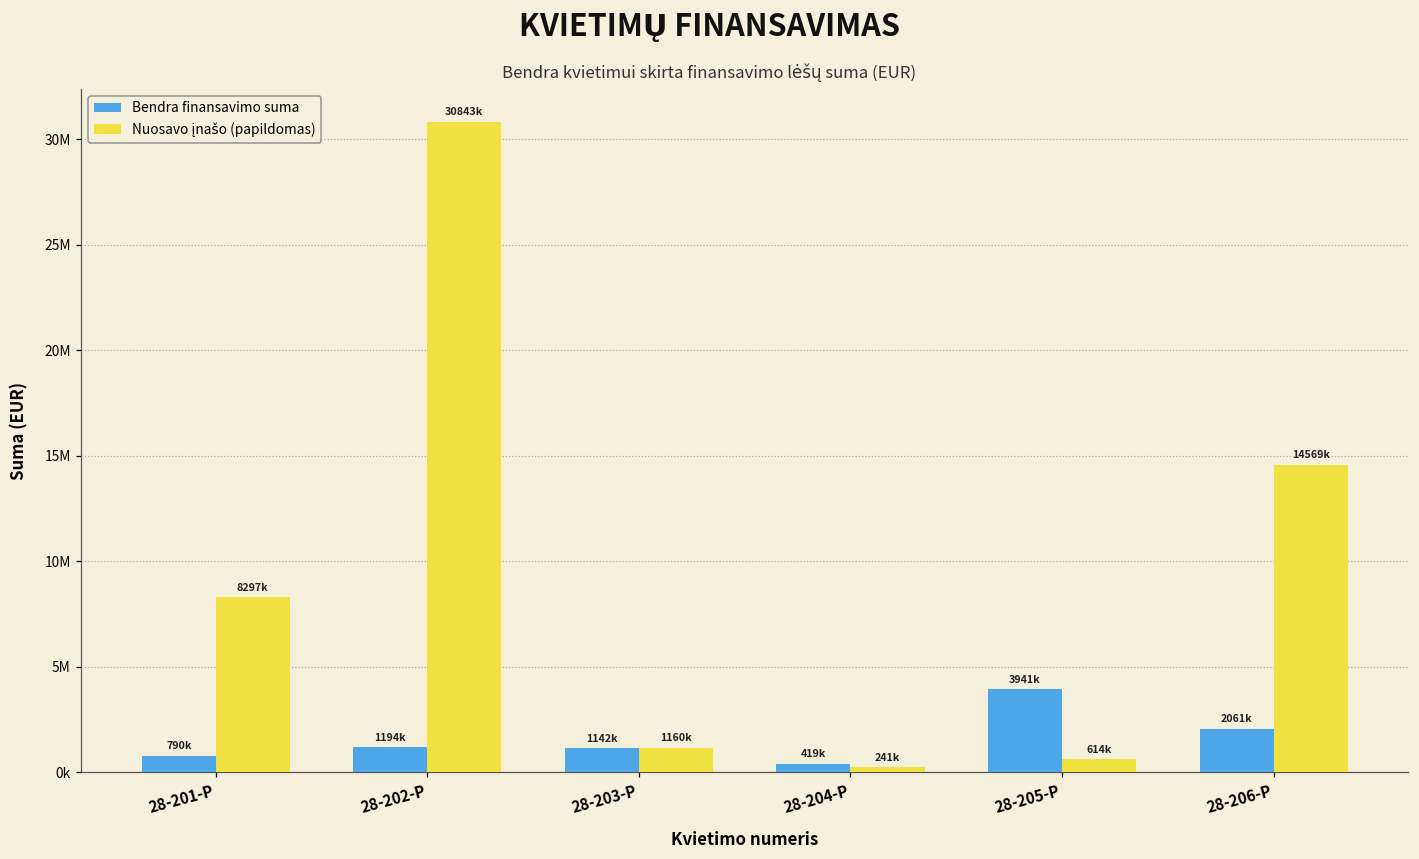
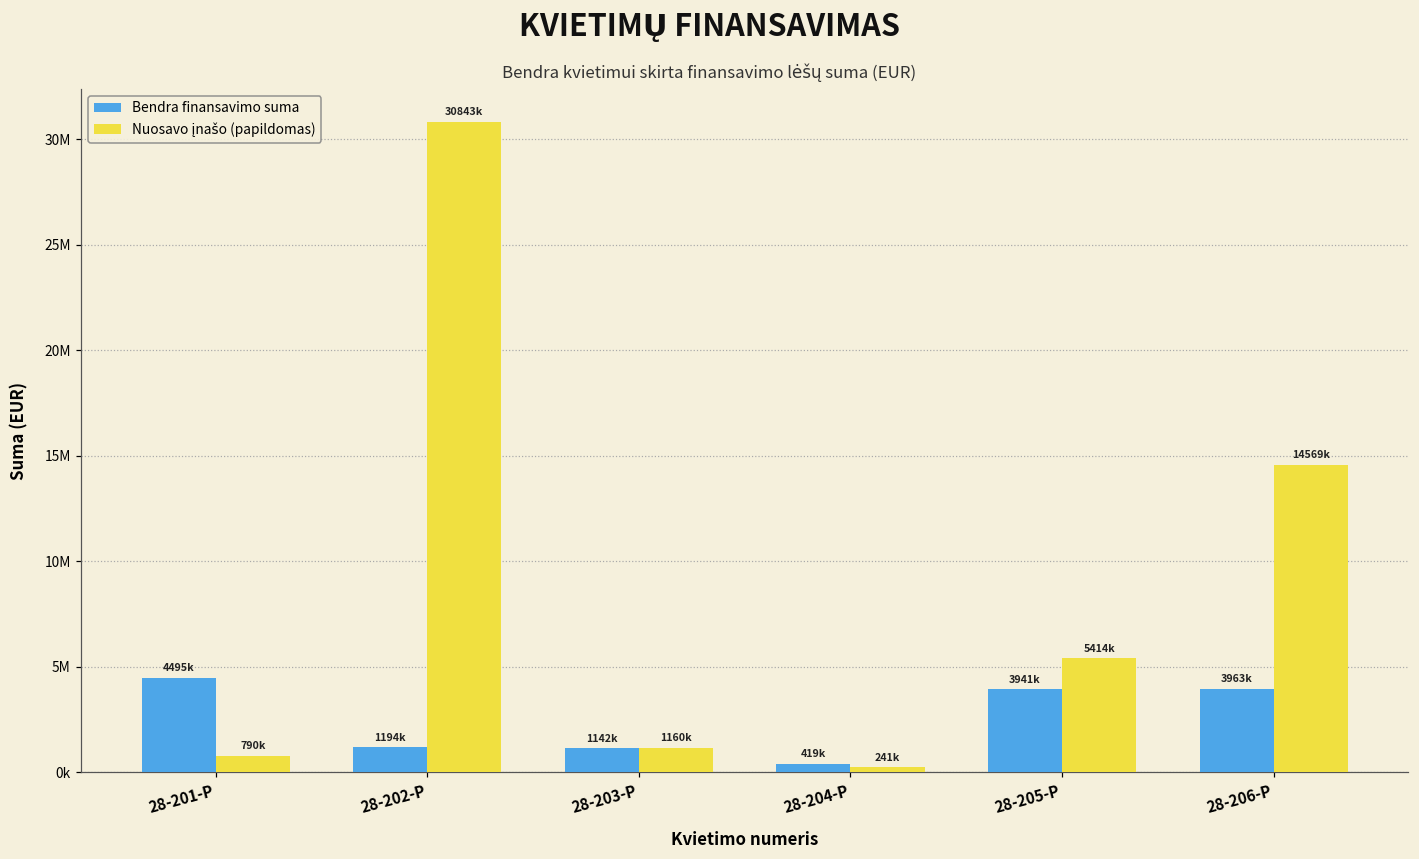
Bendra finansavimo suma, 28-201-P: 790k -> 4495k
Nuosavo įnašo (papildomas), 28-201-P: 8297k -> 790k
Nuosavo įnašo (papildomas), 28-205-P: 614k -> 5414k
Bendra finansavimo suma, 28-206-P: 2061k -> 3963k
